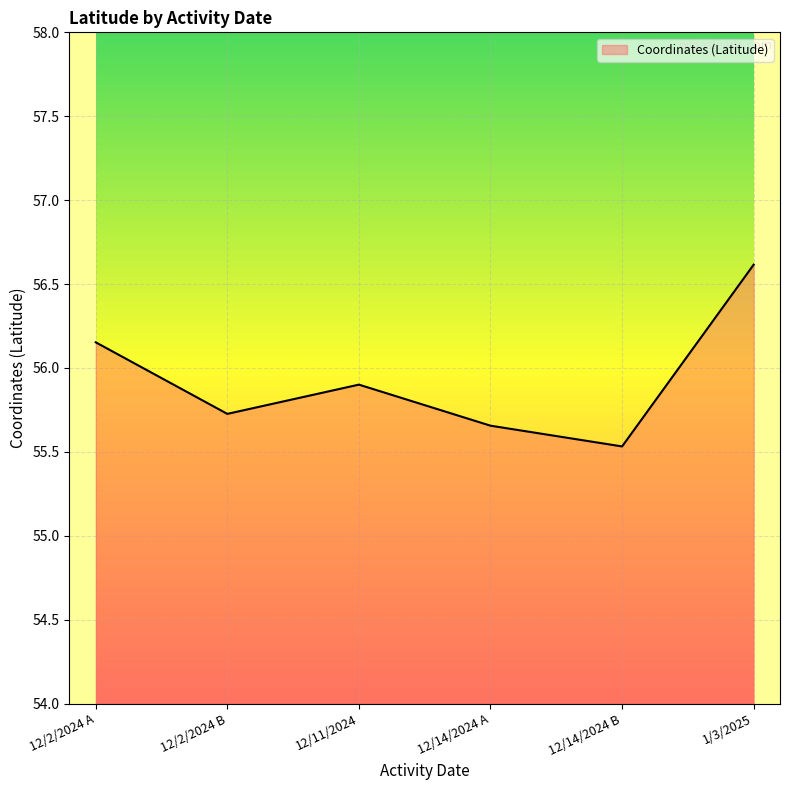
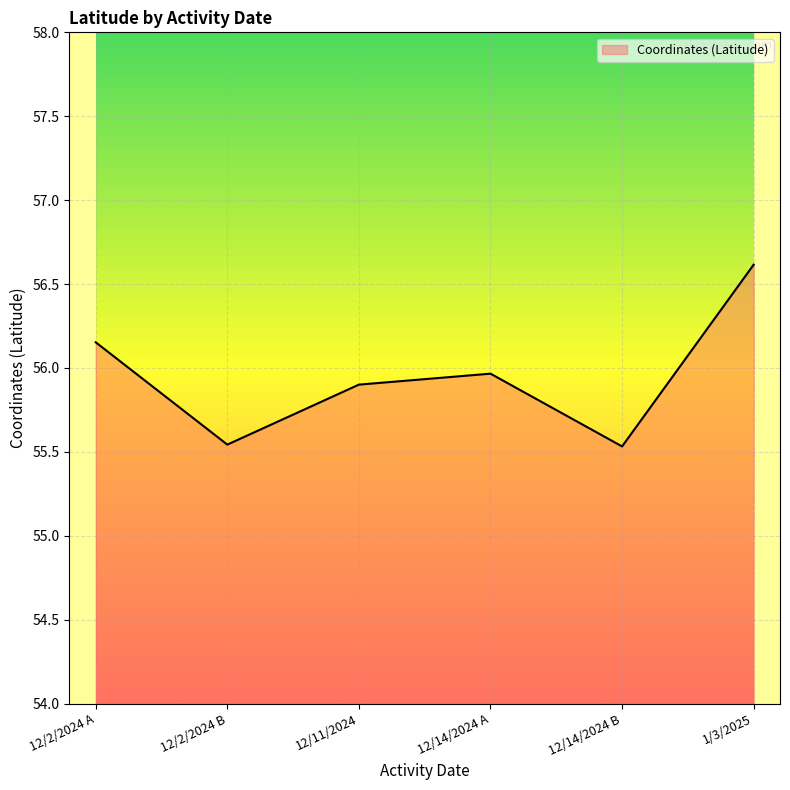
12/2/2024 B: 55.73 -> 55.54
12/14/2024 A: 55.66 -> 55.97
